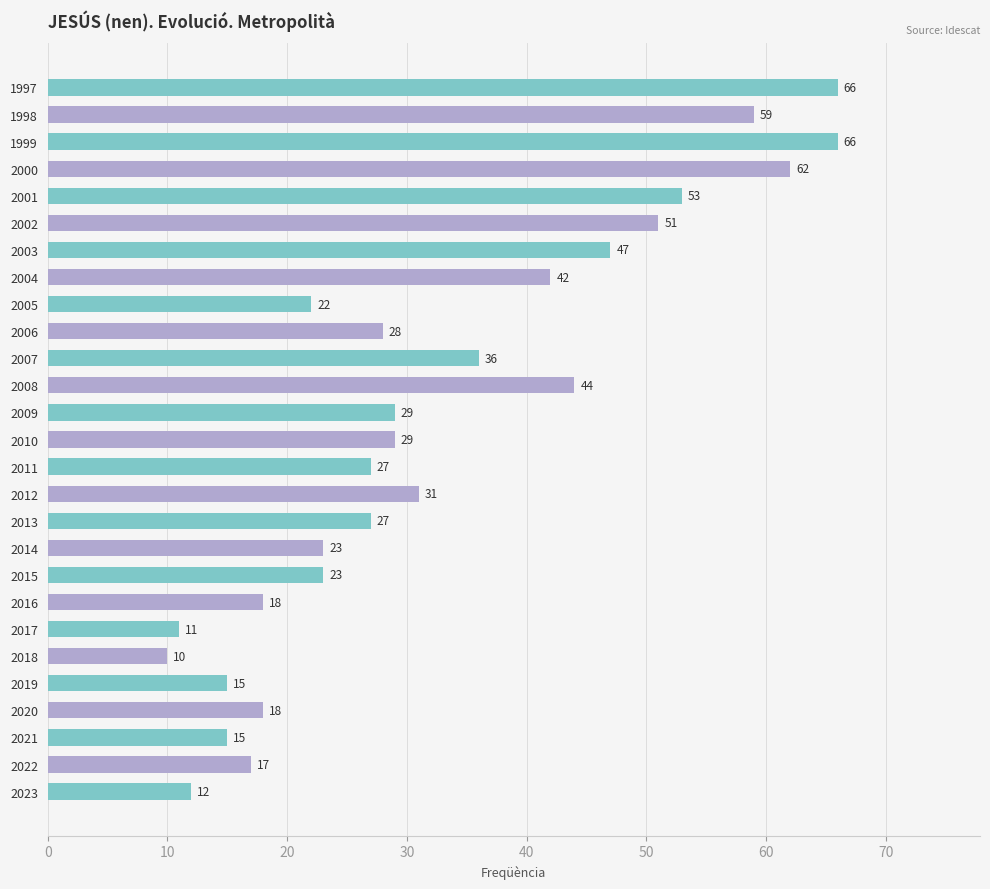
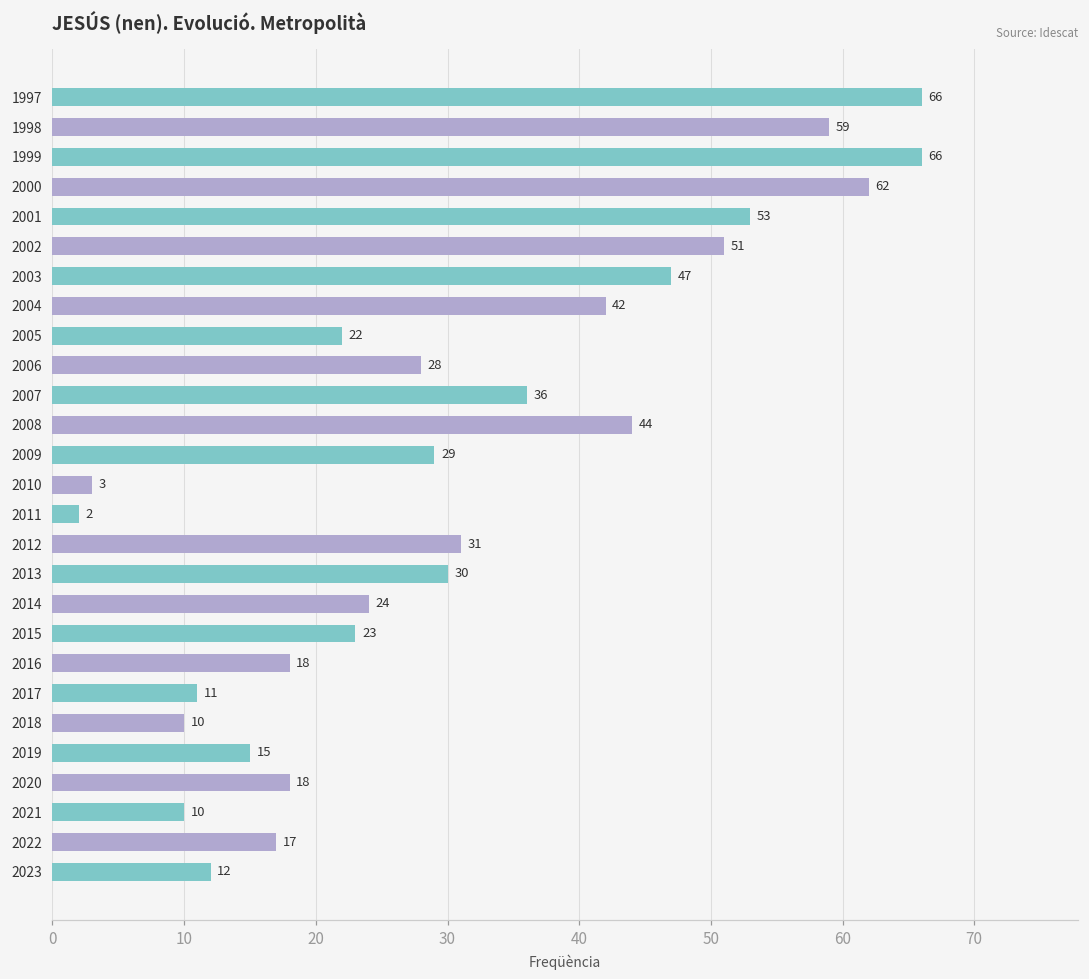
2010: 29 -> 3
2011: 27 -> 2
2013: 27 -> 30
2014: 23 -> 24
2021: 15 -> 10
